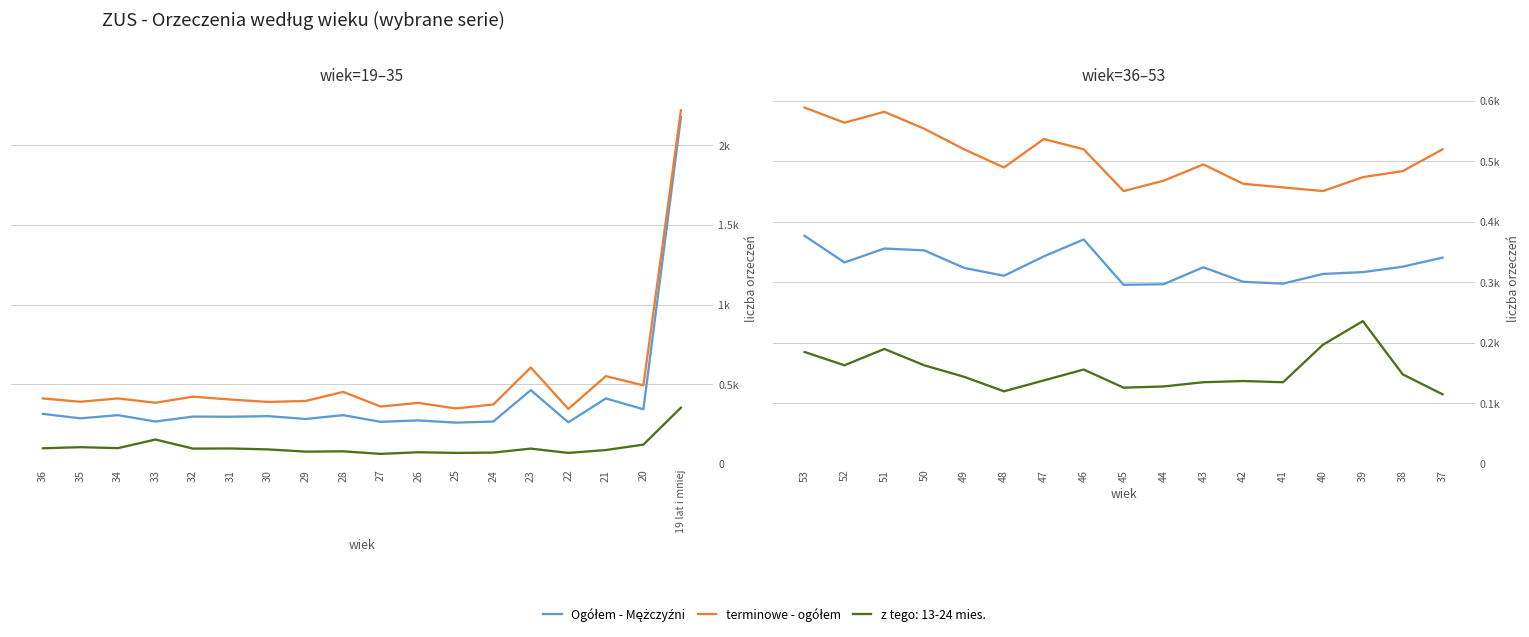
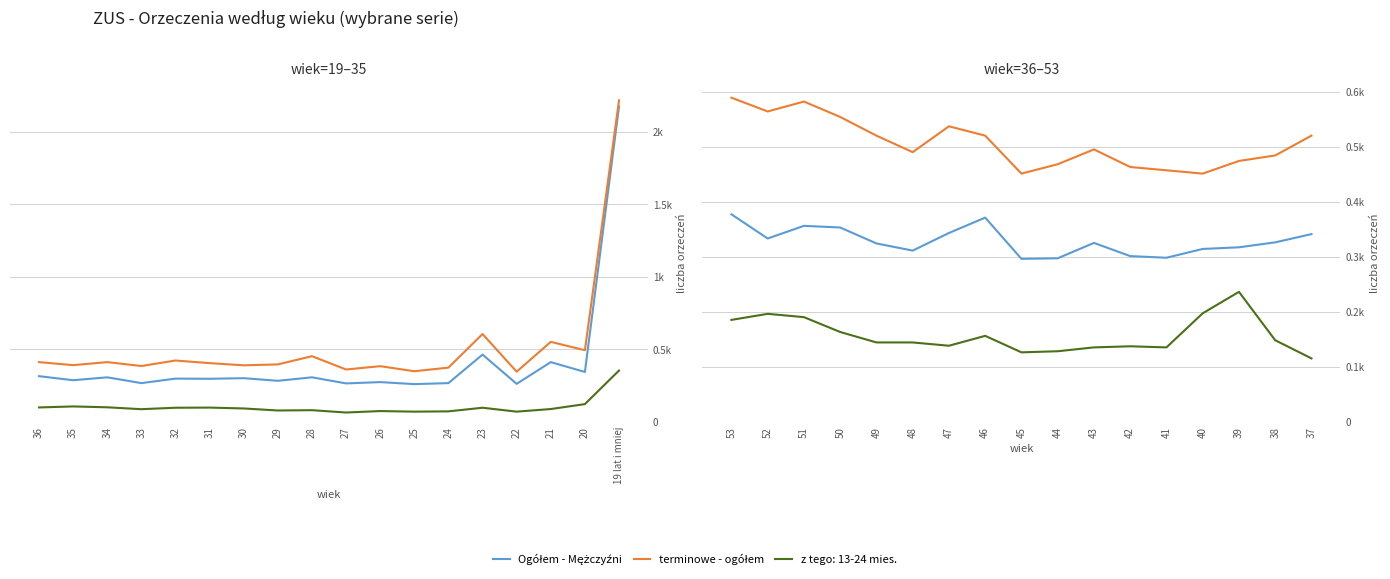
wiek=19–35, z tego: 13-24 mies., 33: 150 -> 90
wiek=36–53, z tego: 13-24 mies., 52: 160 -> 200
wiek=36–53, z tego: 13-24 mies., 48: 120 -> 140
